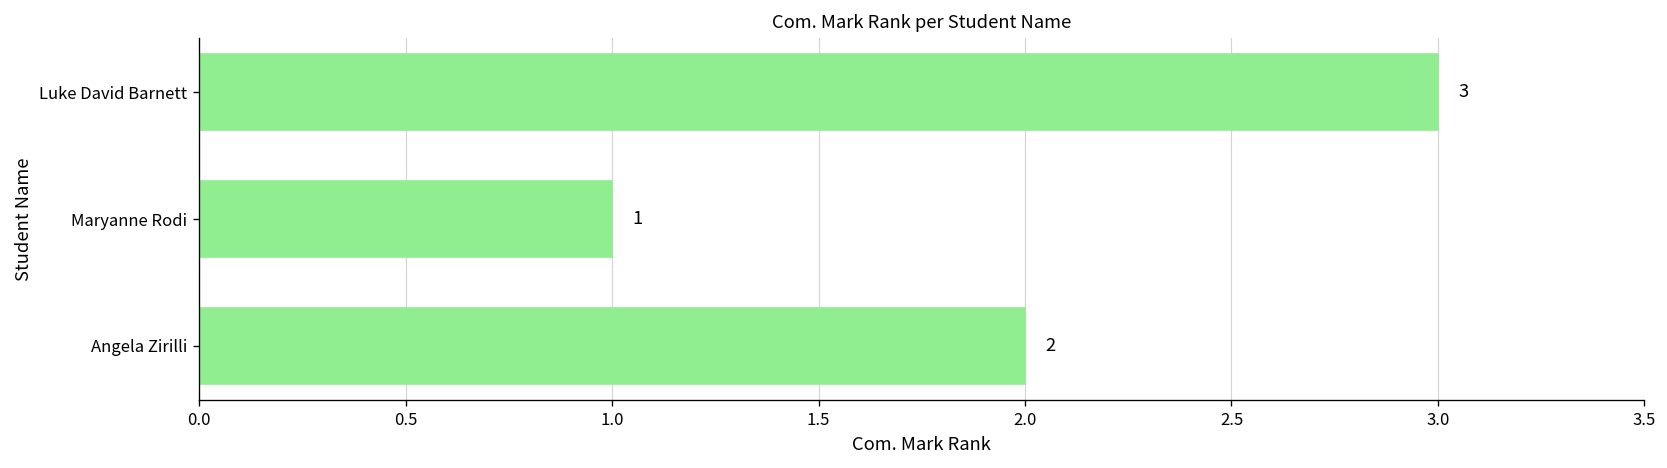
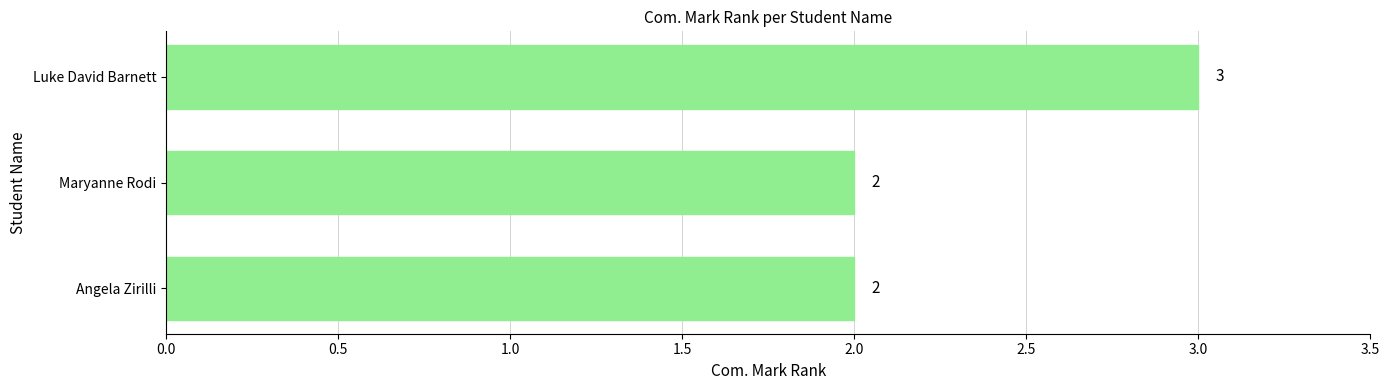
Maryanne Rodi: 1 -> 2
